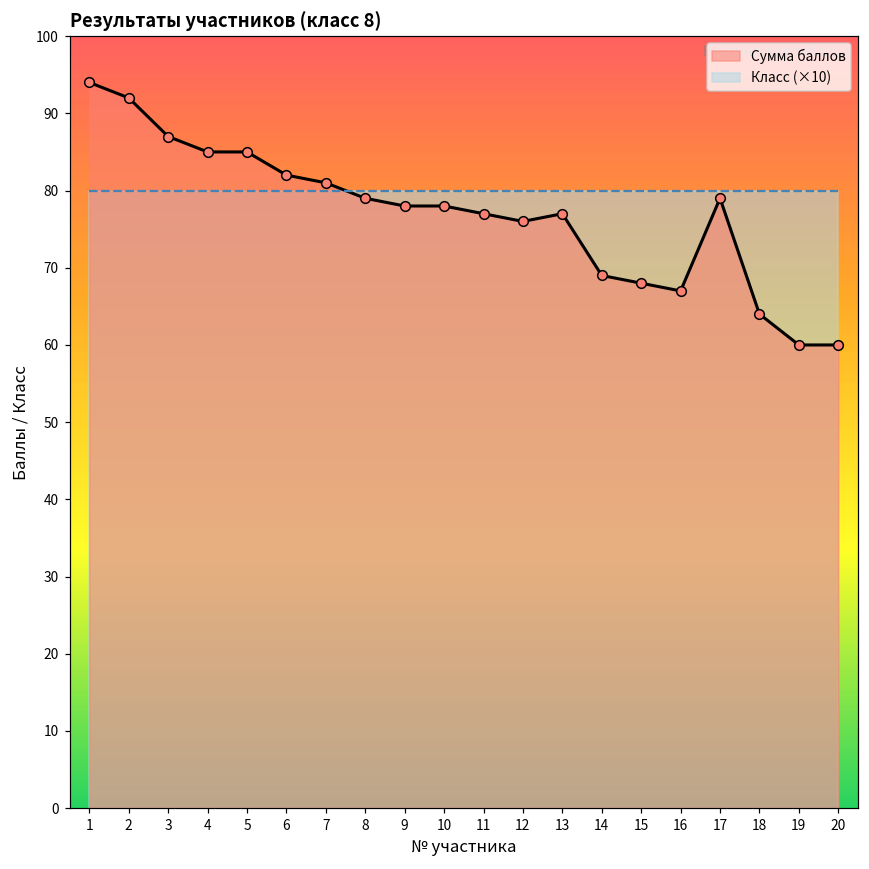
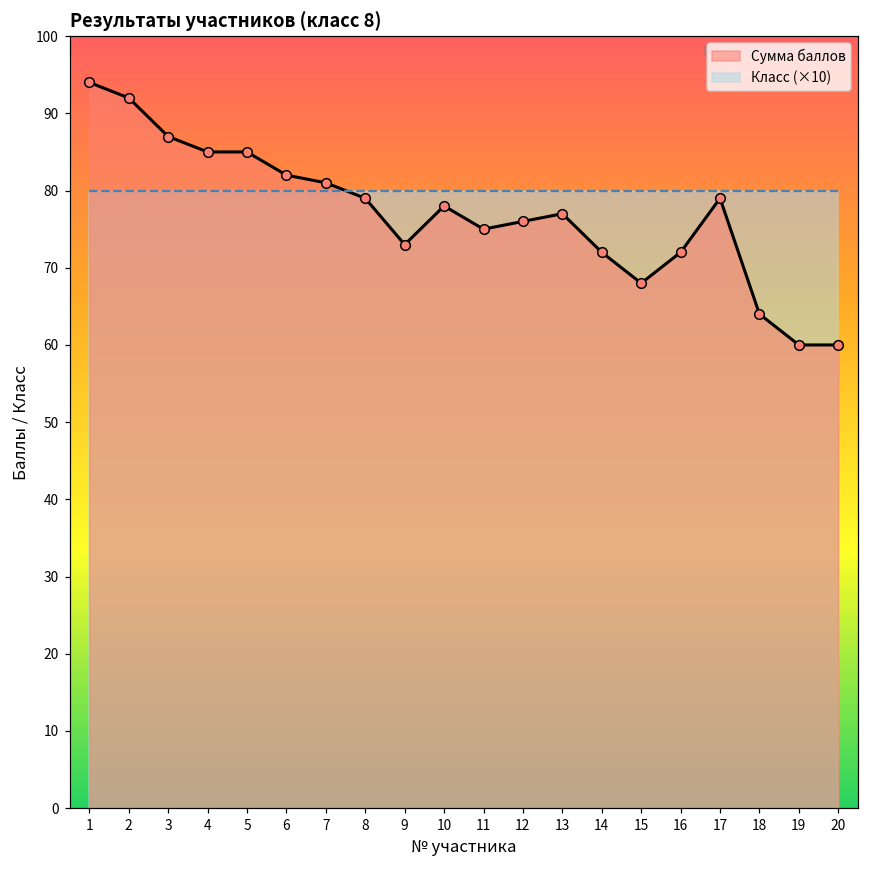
Сумма баллов, 9: 78 -> 73
Сумма баллов, 11: 77 -> 75
Сумма баллов, 14: 69 -> 72
Сумма баллов, 16: 67 -> 72
